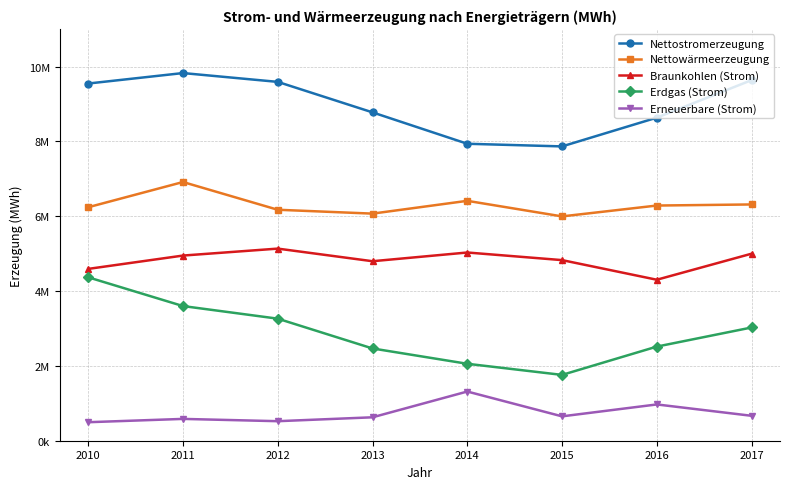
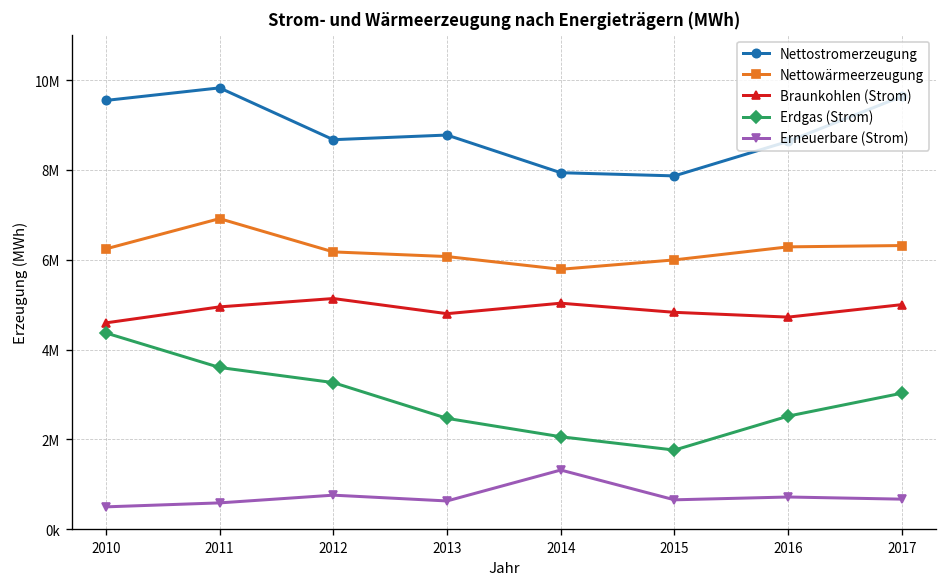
Nettostromerzeugung, 2012: 9600000 -> 8700000
Erneuerbare (Strom), 2012: 500000 -> 800000
Nettowärmeerzeugung, 2014: 6400000 -> 5800000
Braunkohlen (Strom), 2016: 4300000 -> 4700000
Erneuerbare (Strom), 2016: 1000000 -> 700000
